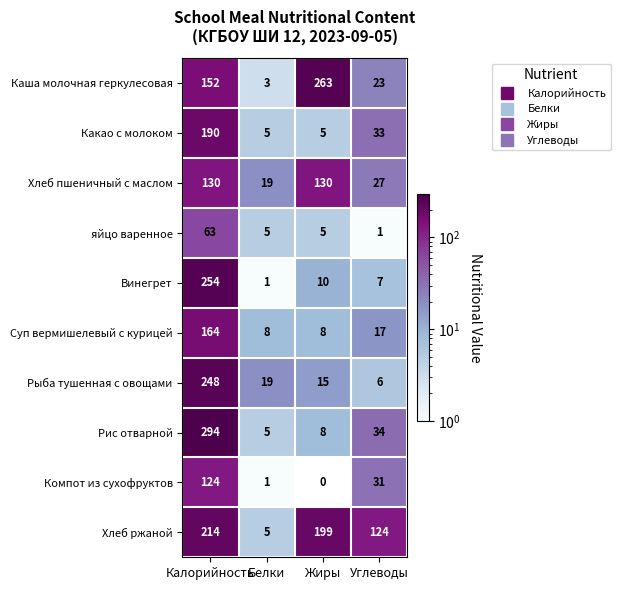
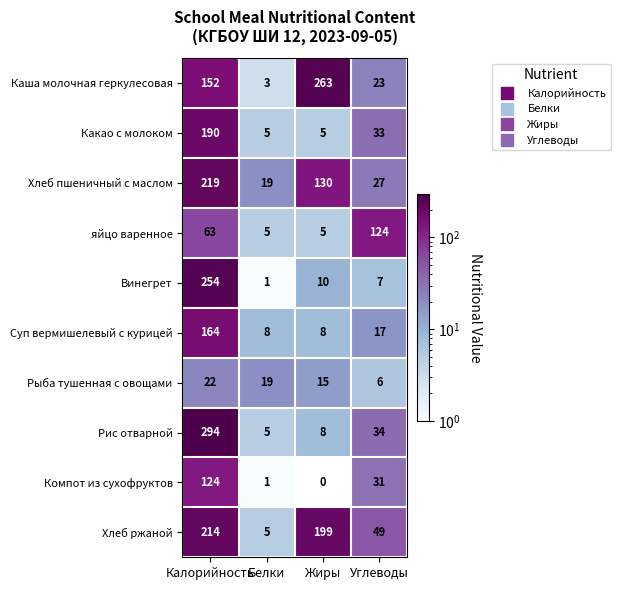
Хлеб пшеничный с маслом, Калорийность: 130 -> 219
яйцо варенное, Углеводы: 1 -> 124
Рыба тушенная с овощами, Калорийность: 248 -> 22
Хлеб ржаной, Углеводы: 124 -> 49
